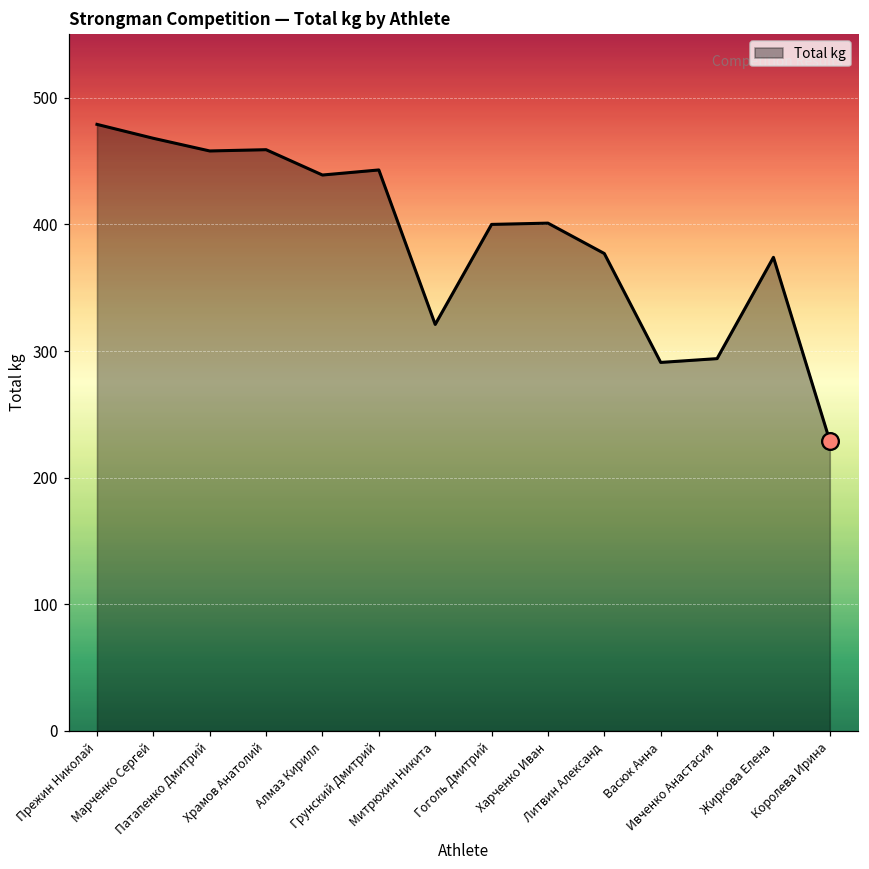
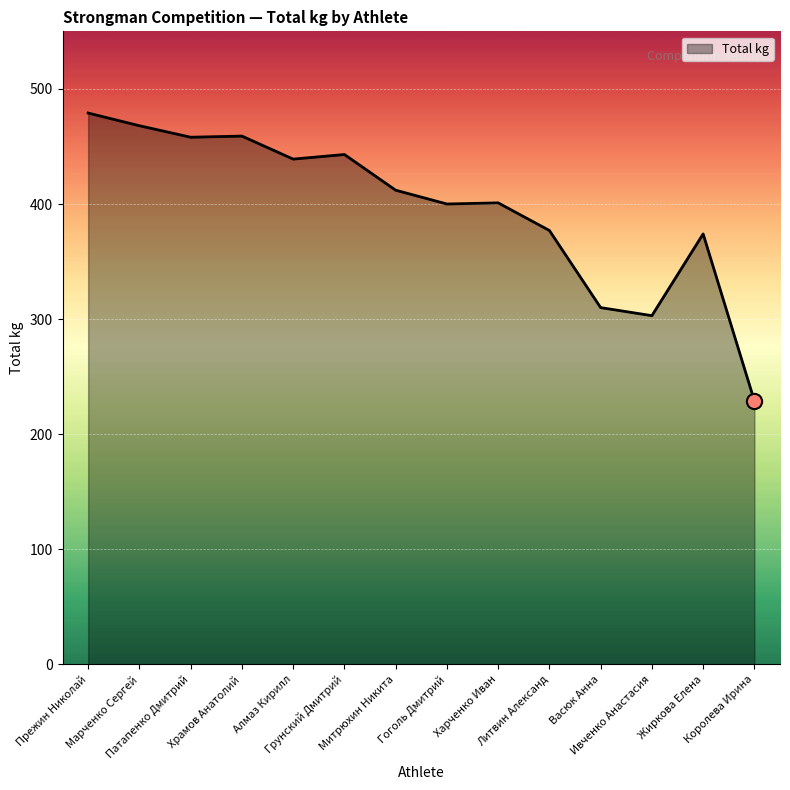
Total kg, Митрюхин Никита: 321 -> 412
Total kg, Васюк Анна: 291 -> 310
Total kg, Ивченко Анастасия: 294 -> 303
